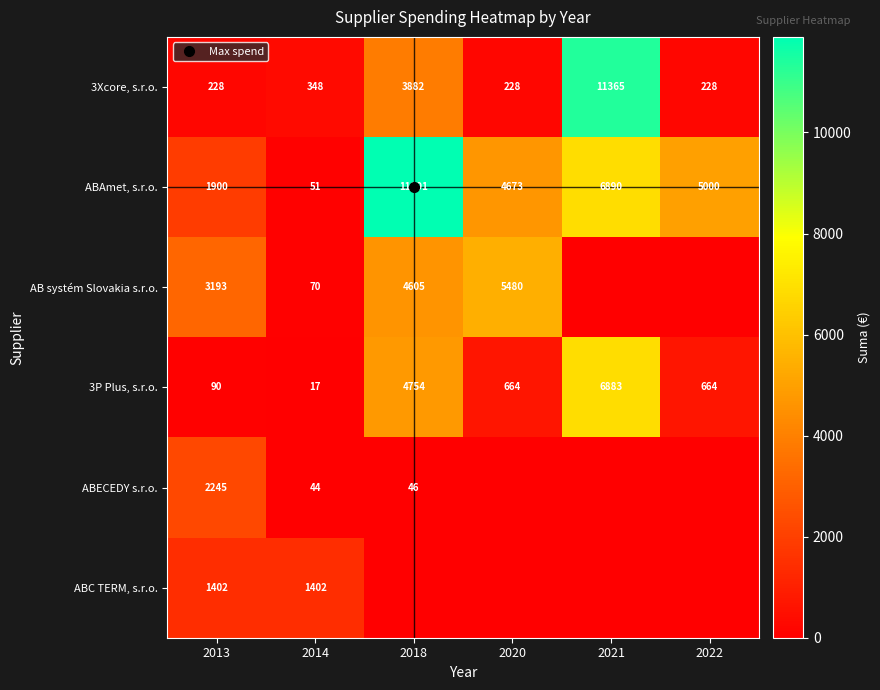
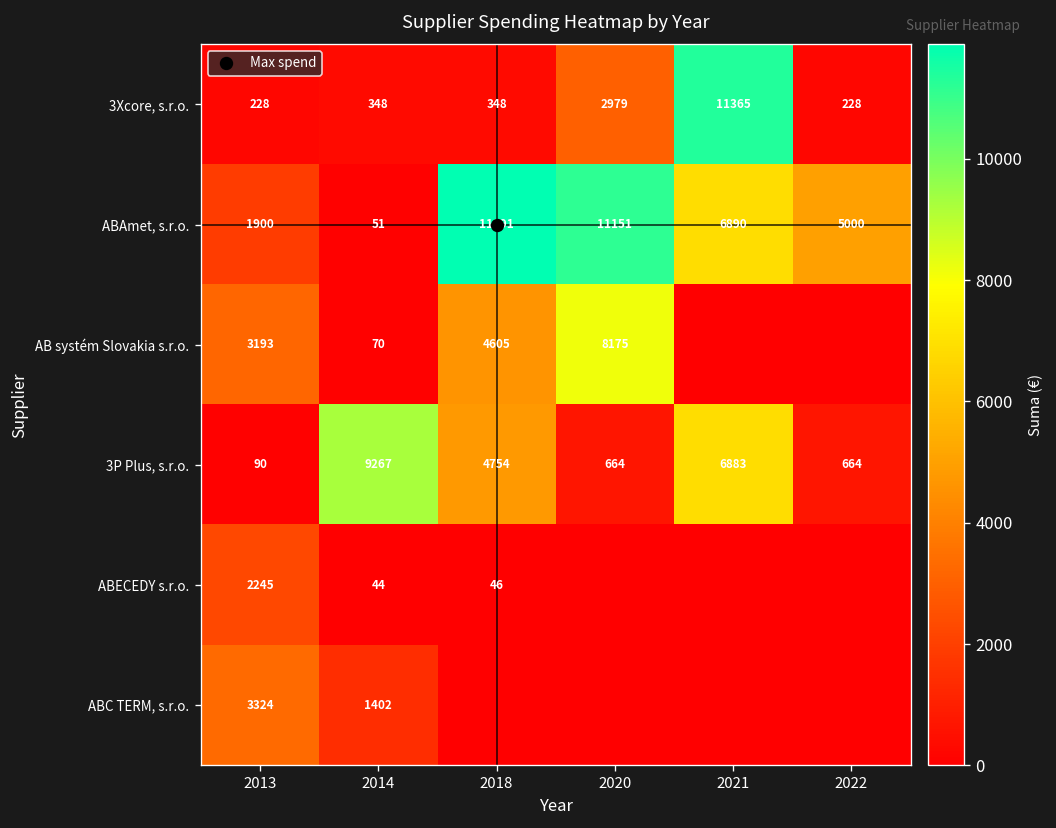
3Xcore, s.r.o., 2018: 3882 -> 348
3Xcore, s.r.o., 2020: 228 -> 2979
ABAmet, s.r.o., 2020: 4673 -> 11151
AB systém Slovakia s.r.o., 2020: 5480 -> 8175
3P Plus, s.r.o., 2014: 17 -> 9267
ABC TERM, s.r.o., 2013: 1402 -> 3324
